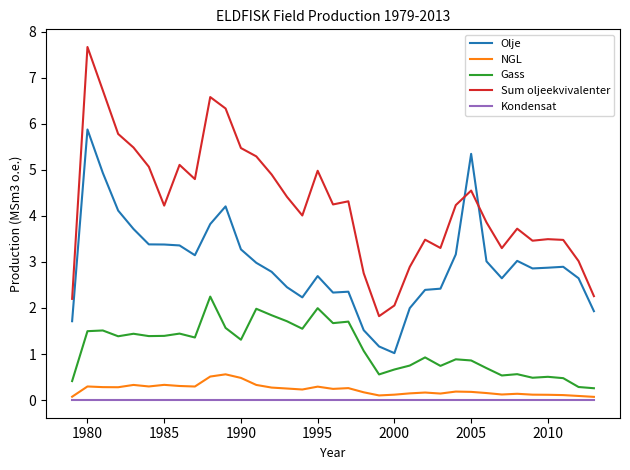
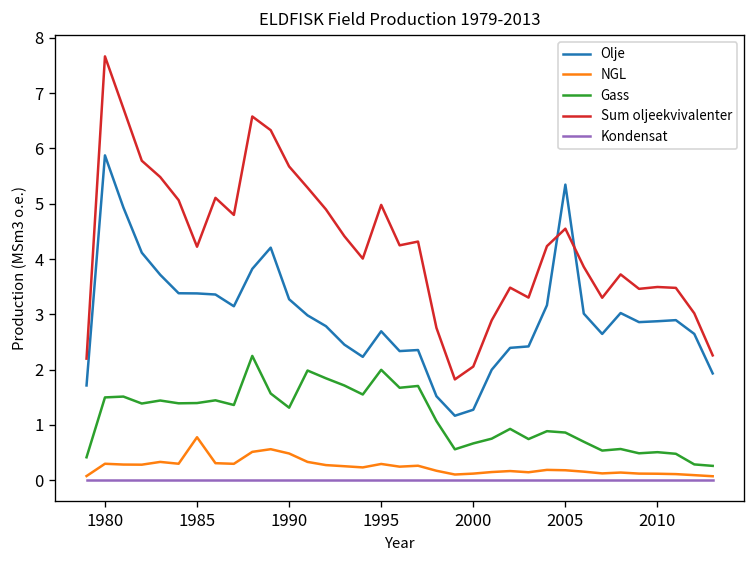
NGL, 1985: 0.3 -> 0.8
Sum oljeekvivalenter, 1990: 5.5 -> 5.7
Olje, 2000: 1.0 -> 1.3
